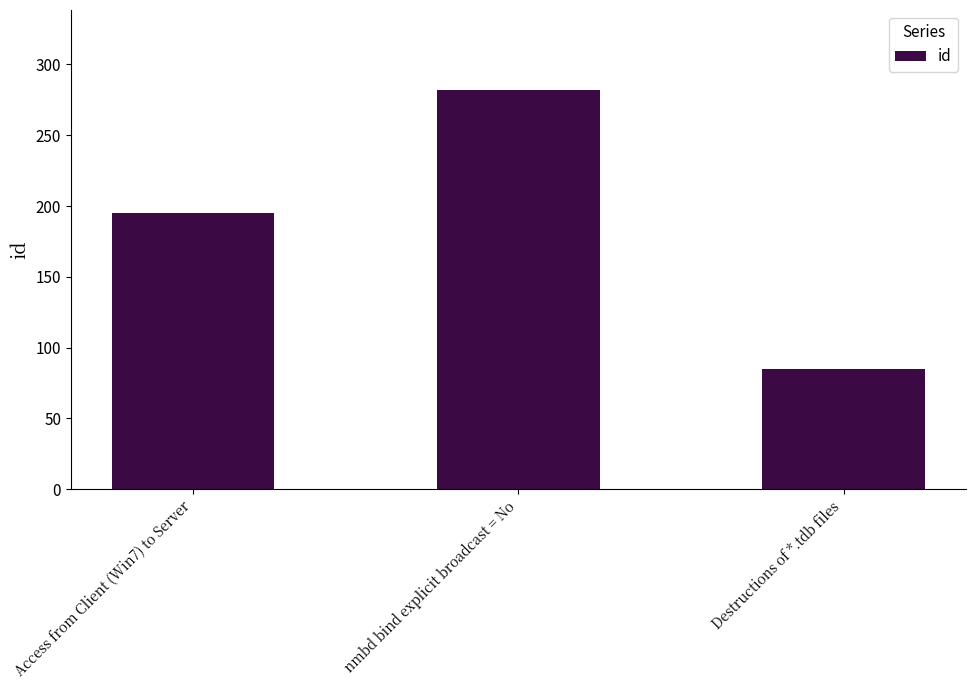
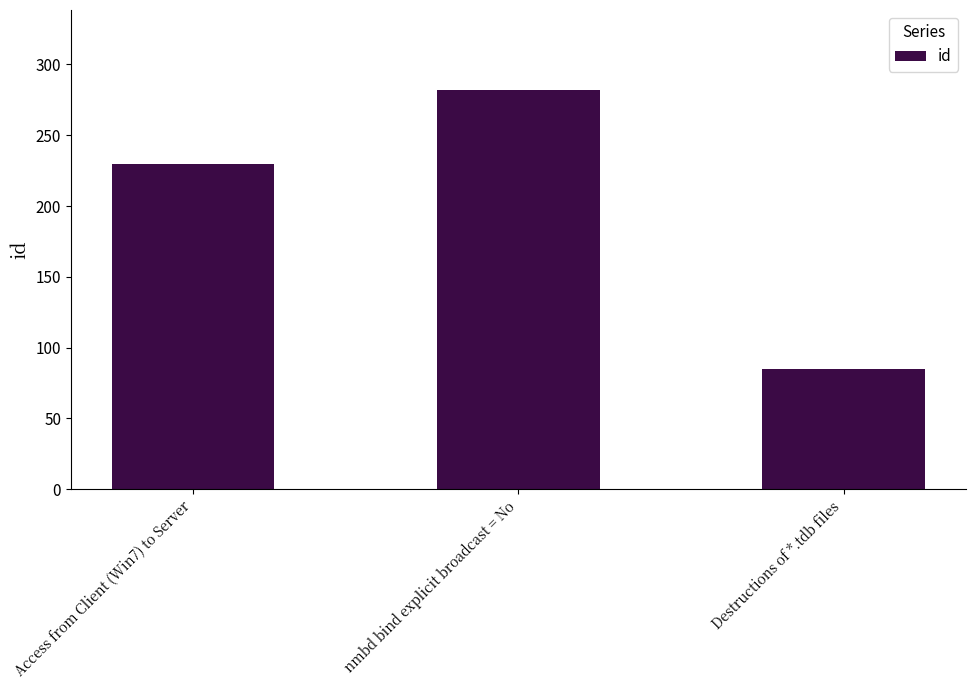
Access from Client (Win7) to Server: 195 -> 230
